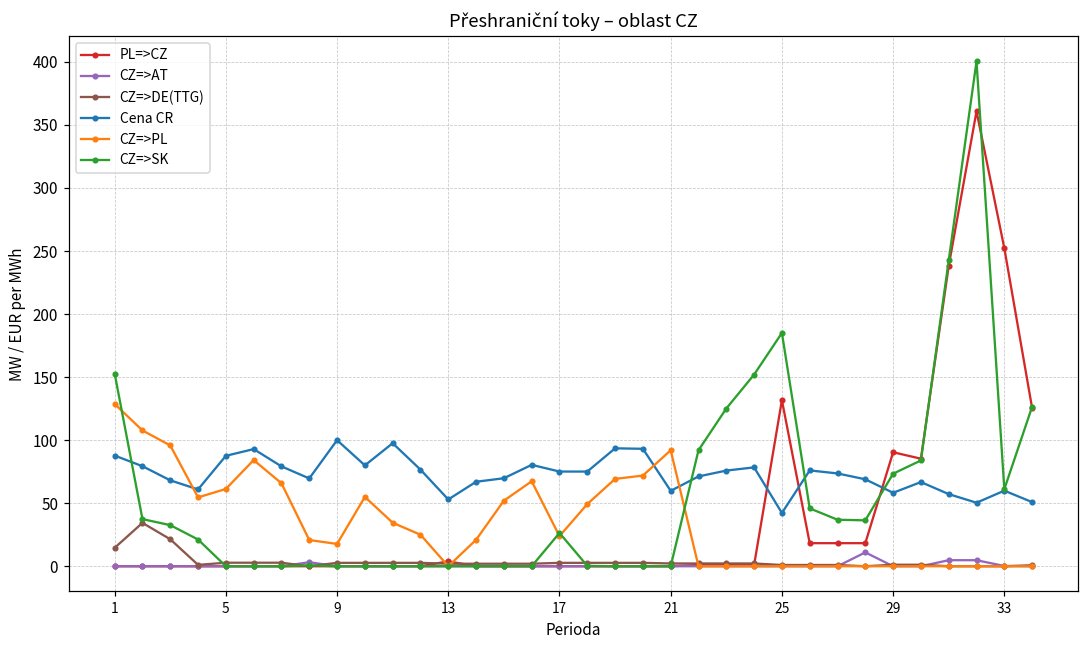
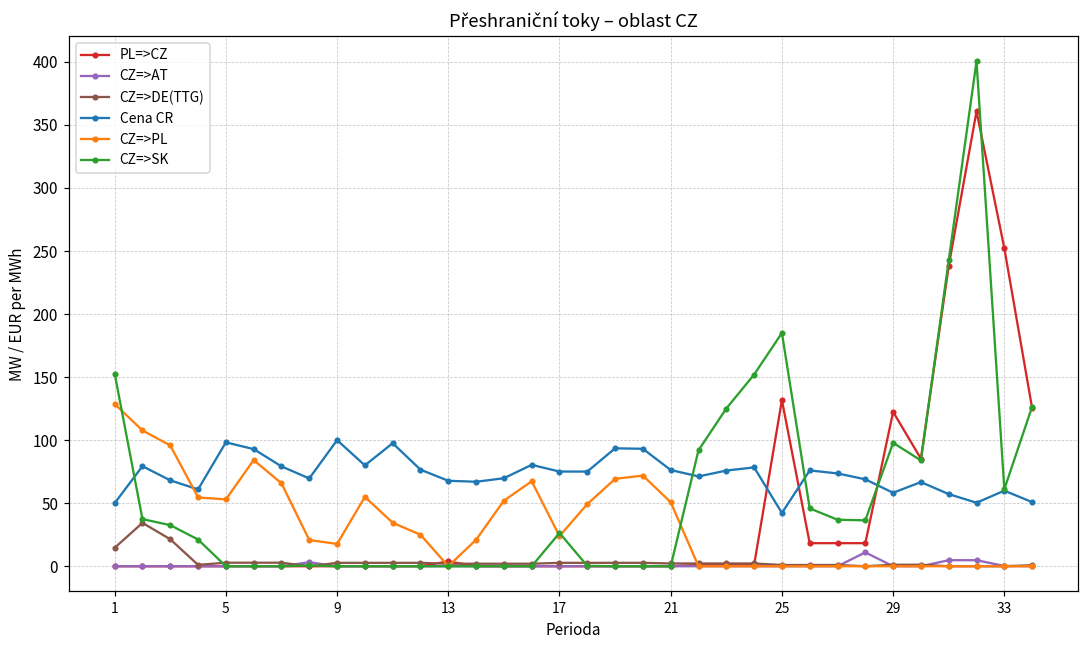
Cena CR, 1: 88 -> 50
Cena CR, 5: 88 -> 98
CZ=>PL, 5: 61 -> 53
Cena CR, 13: 53 -> 68
Cena CR, 21: 60 -> 76
CZ=>PL, 21: 92 -> 51
PL=>CZ, 29: 90 -> 122
CZ=>SK, 29: 73 -> 98
